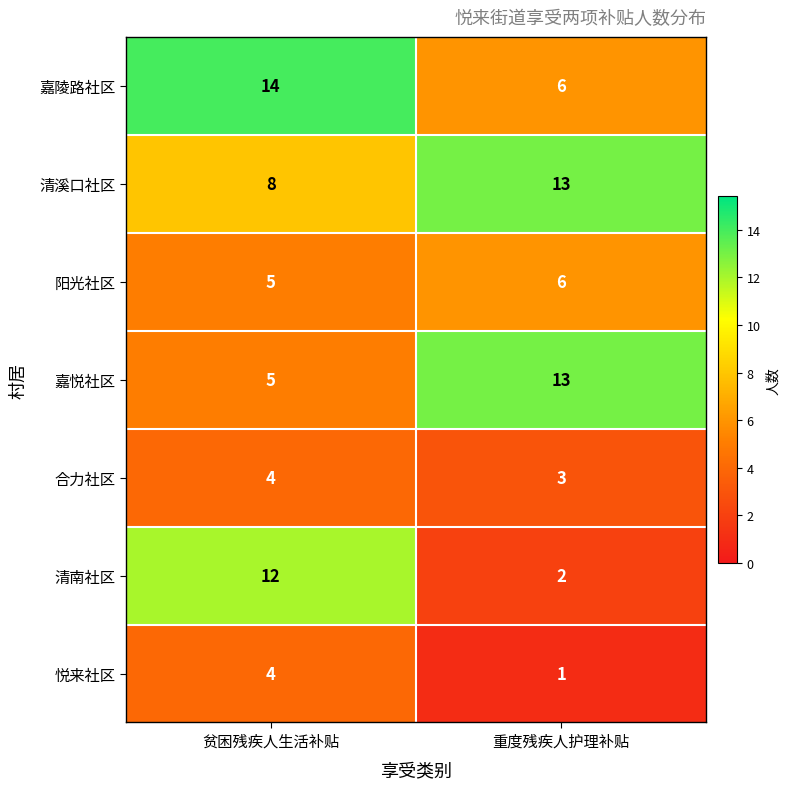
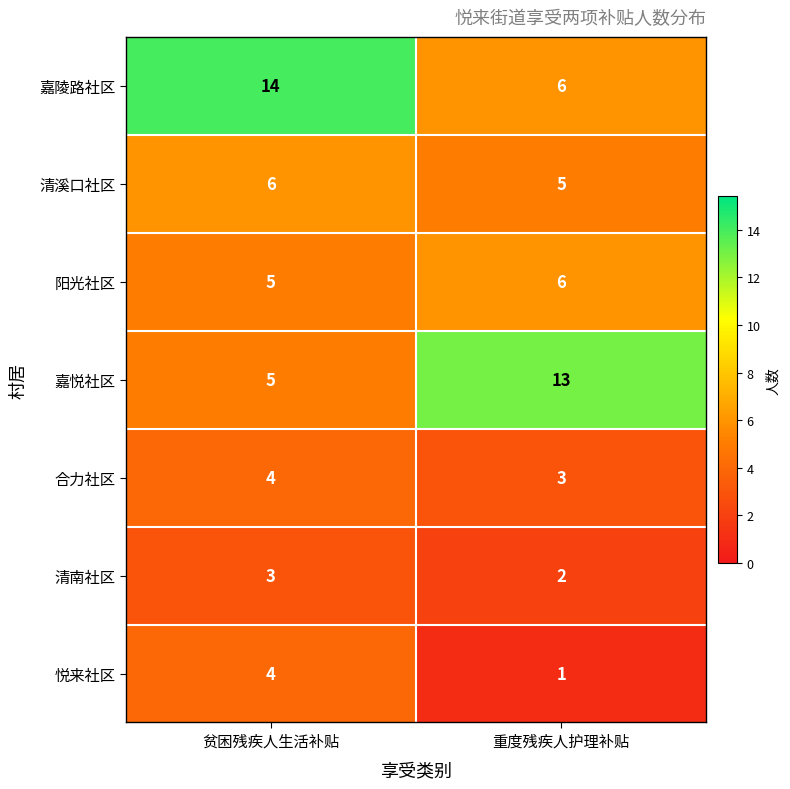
清溪口社区, 贫困残疾人生活补贴: 8 -> 6
清溪口社区, 重度残疾人护理补贴: 13 -> 5
清南社区, 贫困残疾人生活补贴: 12 -> 3
